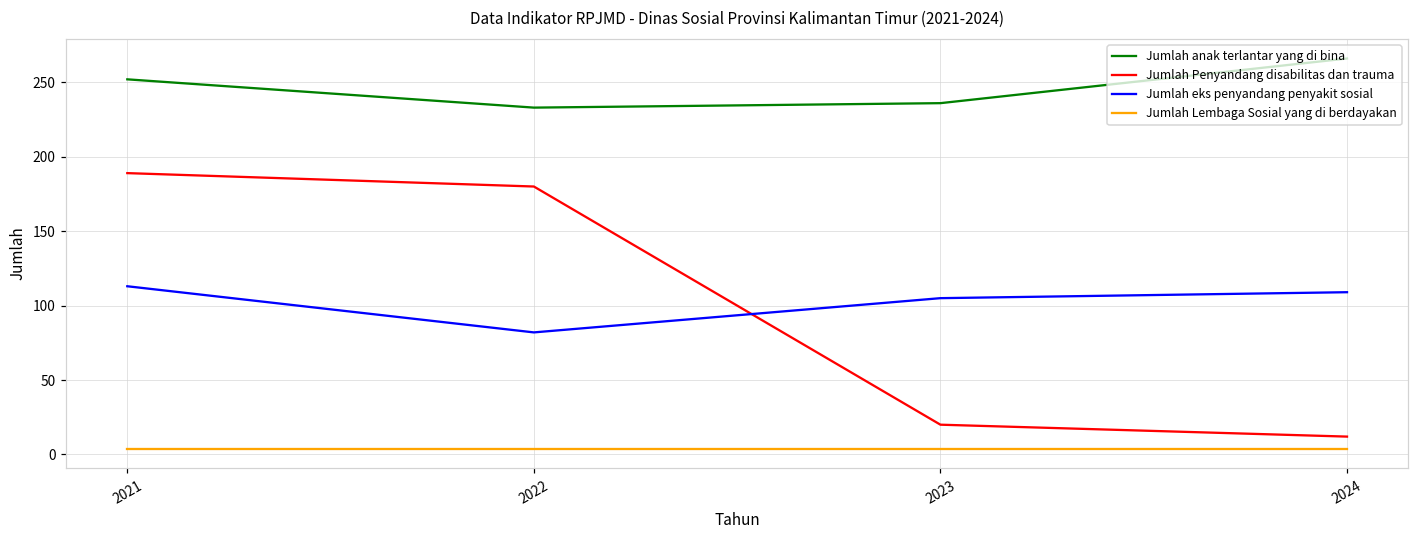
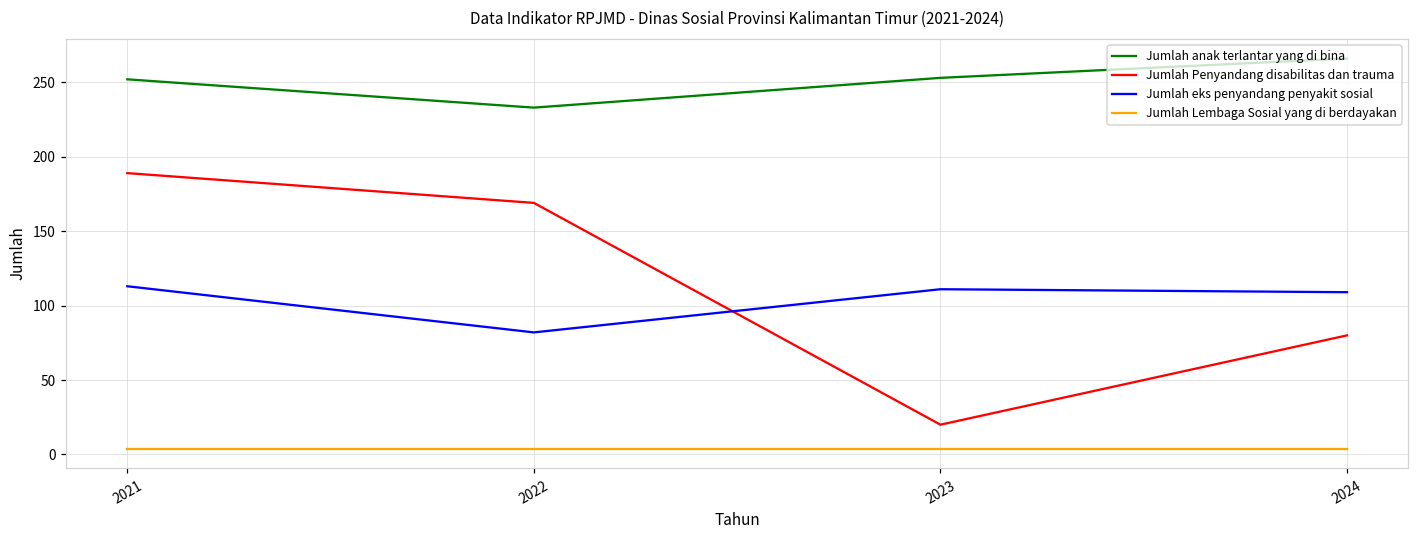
Jumlah Penyandang disabilitas dan trauma, 2022: 180 -> 169
Jumlah anak terlantar yang di bina, 2023: 236 -> 253
Jumlah eks penyandang penyakit sosial, 2023: 105 -> 111
Jumlah Penyandang disabilitas dan trauma, 2024: 12 -> 80
